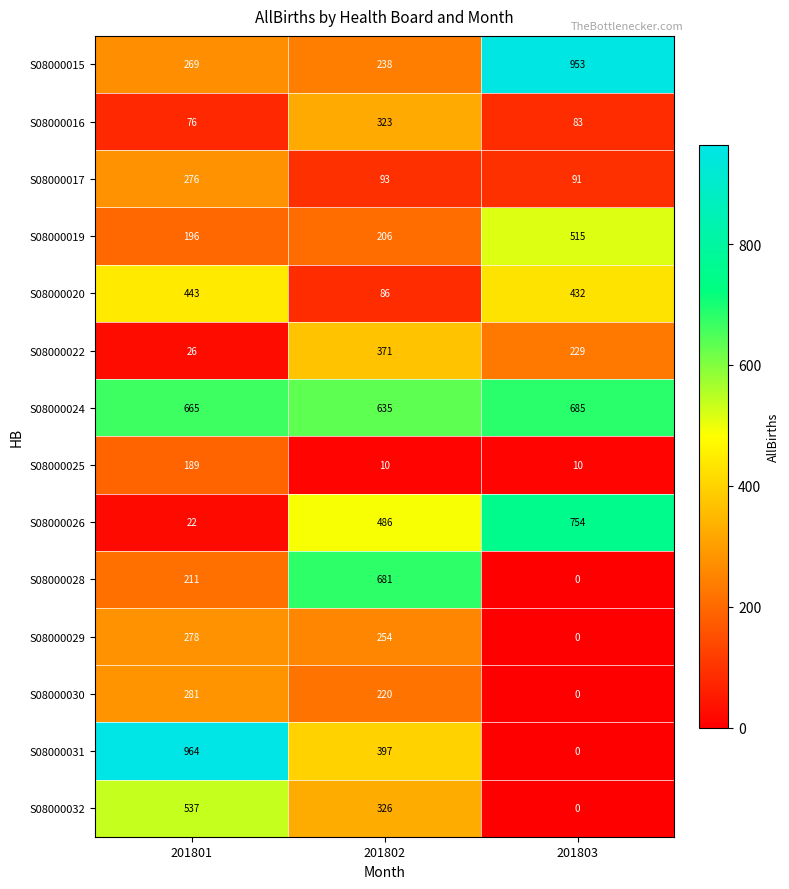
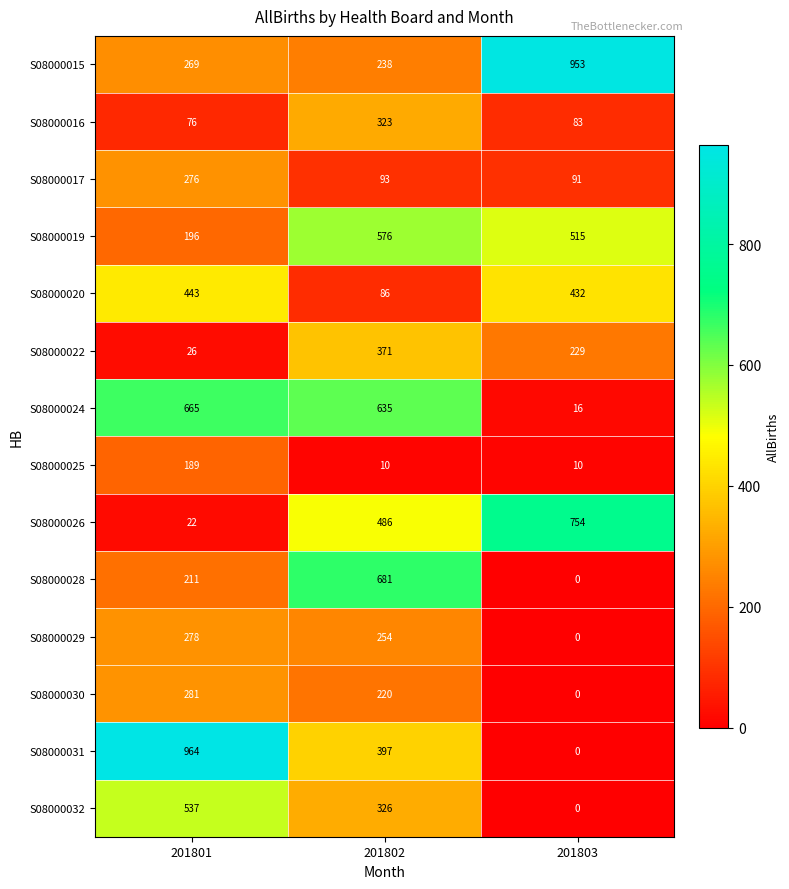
S08000019, 201802: 206 -> 576
S08000024, 201803: 685 -> 16
